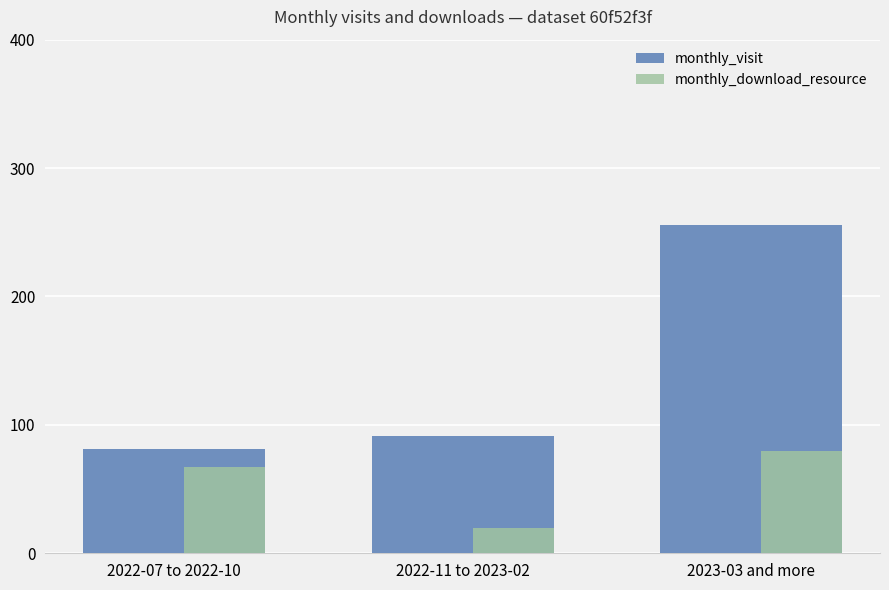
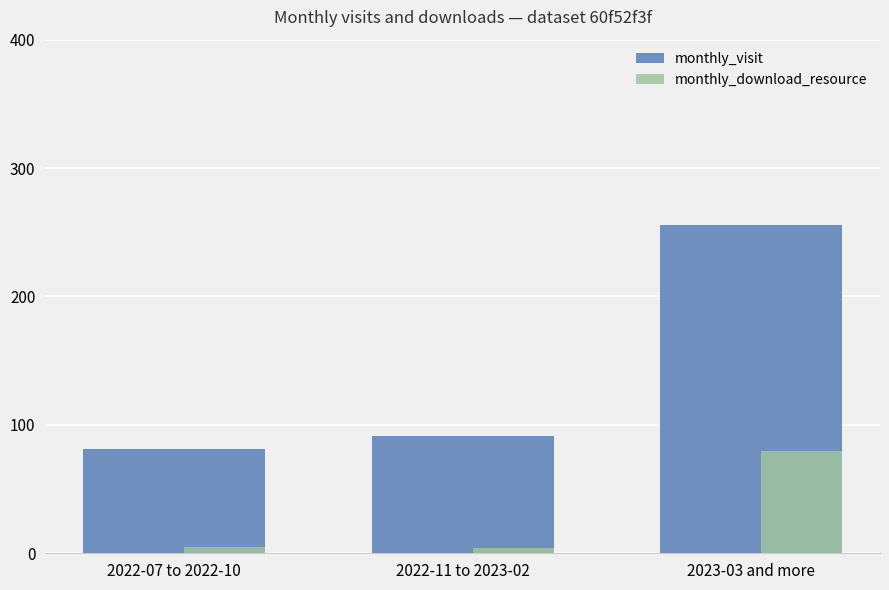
monthly_download_resource, 2022-07 to 2022-10: 67 -> 5
monthly_download_resource, 2022-11 to 2023-02: 20 -> 4
